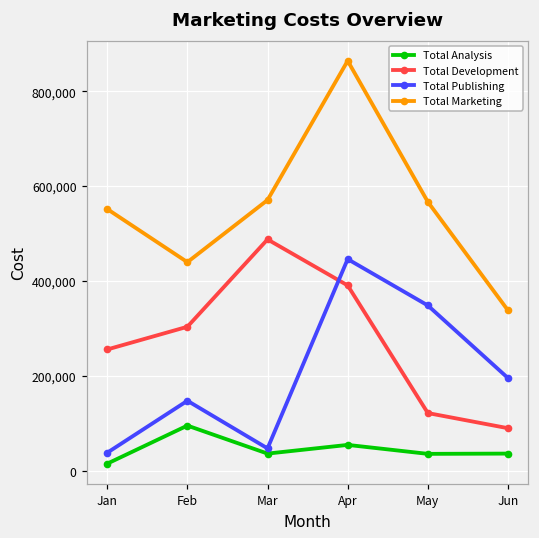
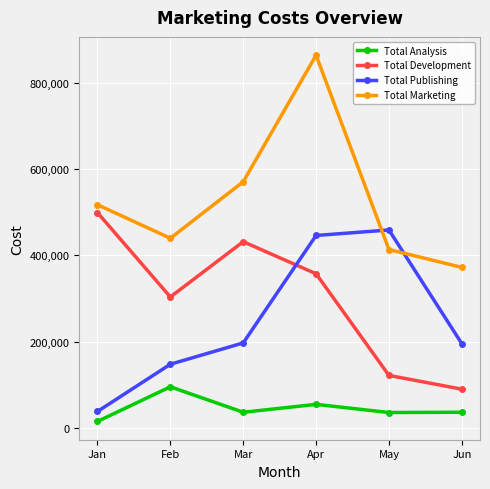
Total Development, Jan: 260,000 -> 500,000
Total Marketing, Jan: 550,000 -> 520,000
Total Development, Mar: 490,000 -> 430,000
Total Publishing, Mar: 50,000 -> 200,000
Total Development, Apr: 390,000 -> 360,000
Total Publishing, May: 350,000 -> 460,000
Total Marketing, May: 570,000 -> 410,000
Total Marketing, Jun: 340,000 -> 370,000
